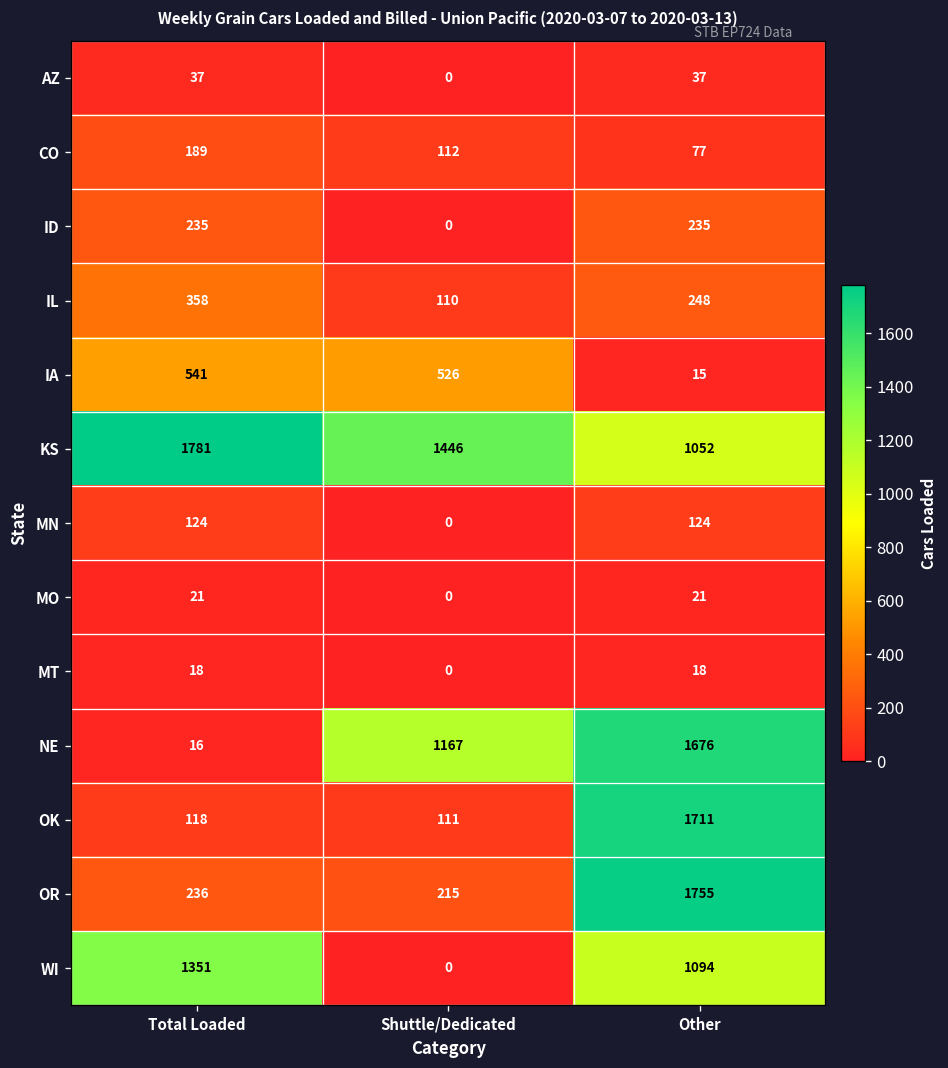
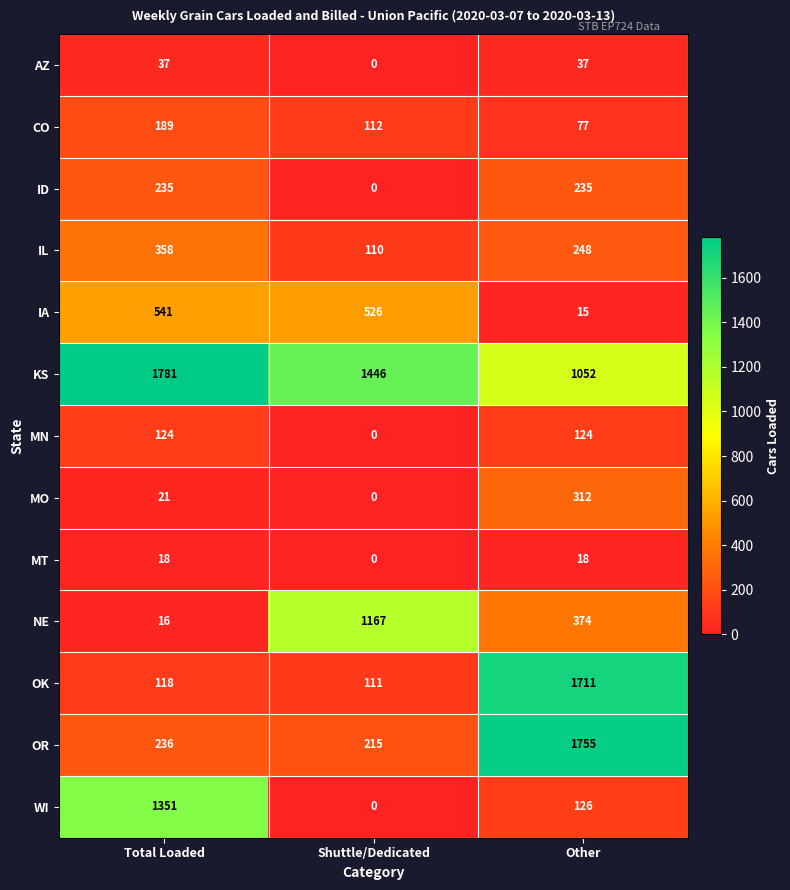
MO, Other: 21 -> 312
NE, Other: 1676 -> 374
WI, Other: 1094 -> 126
